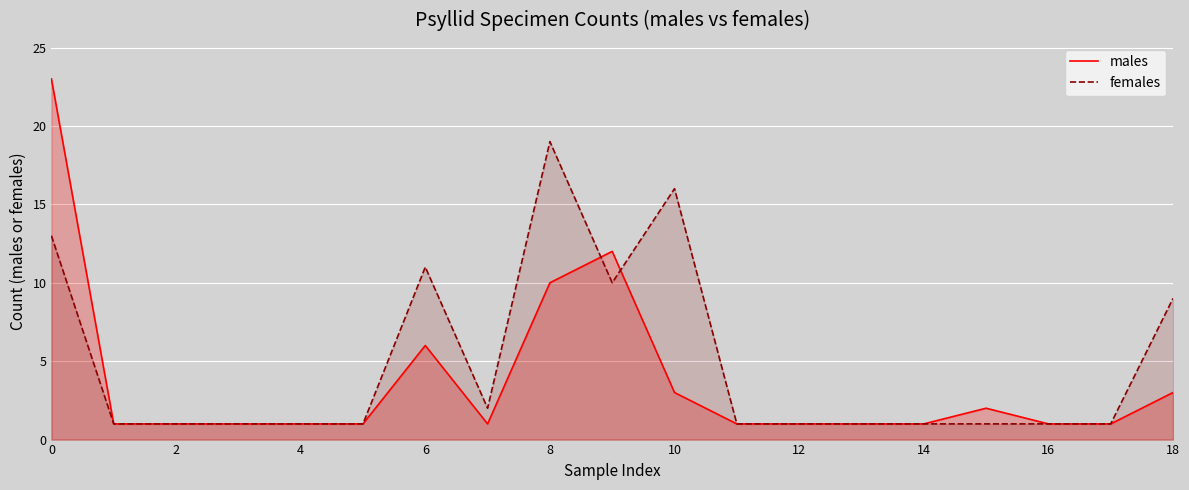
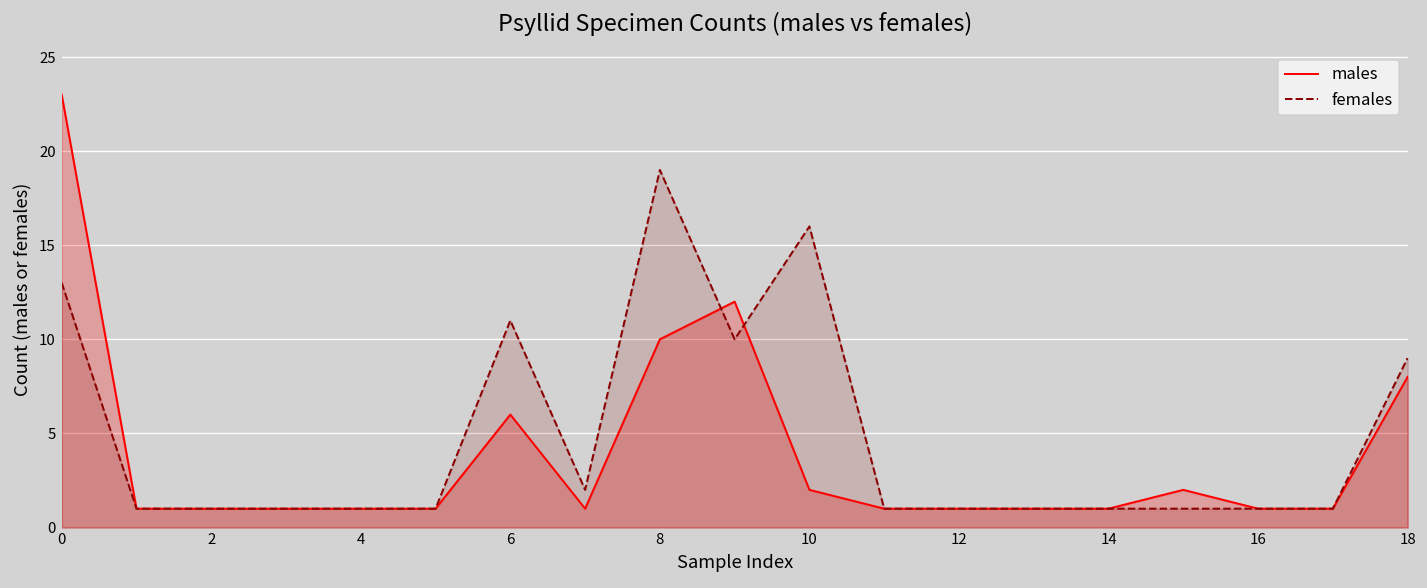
males, 10: 3 -> 2
males, 18: 3 -> 8
